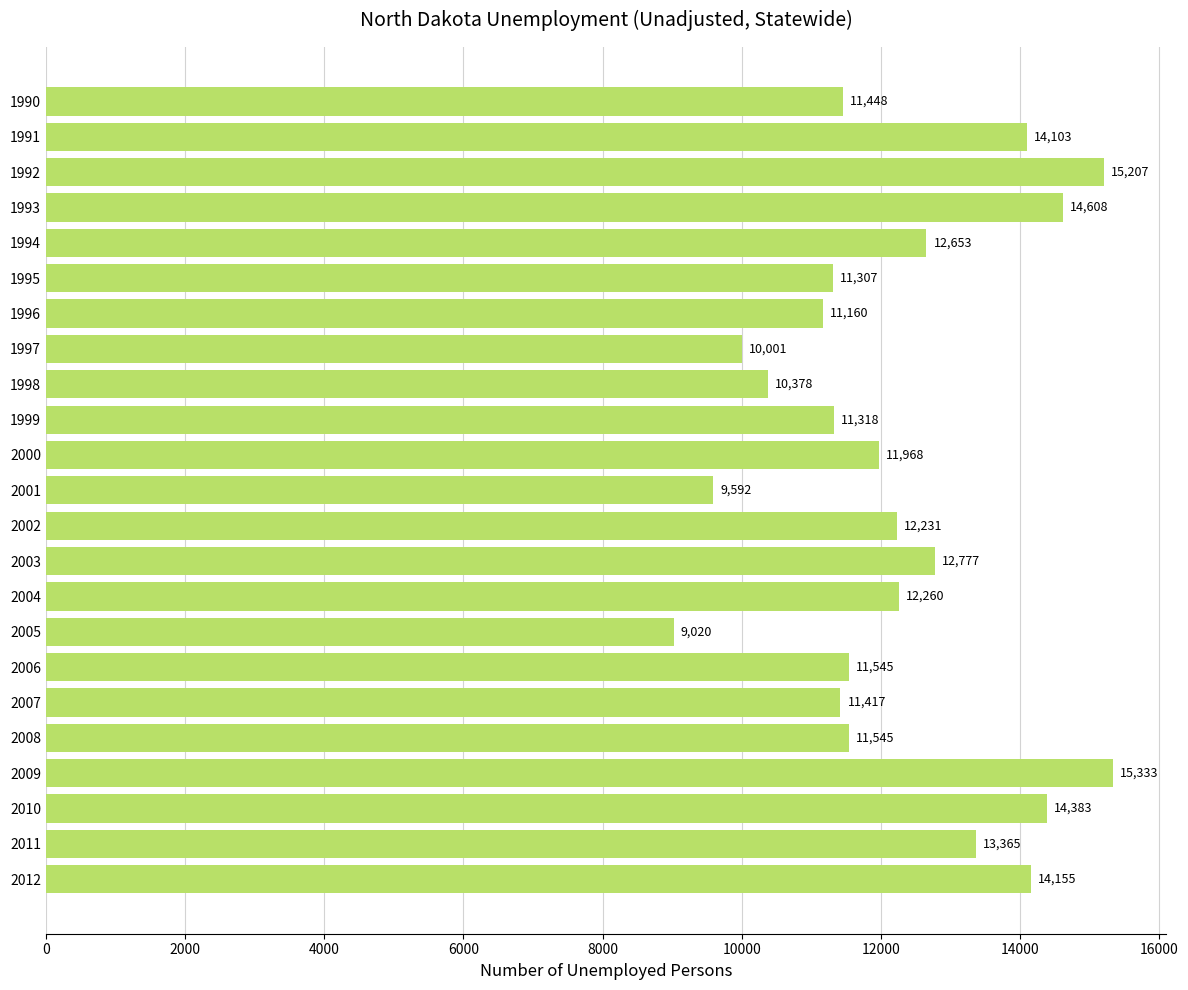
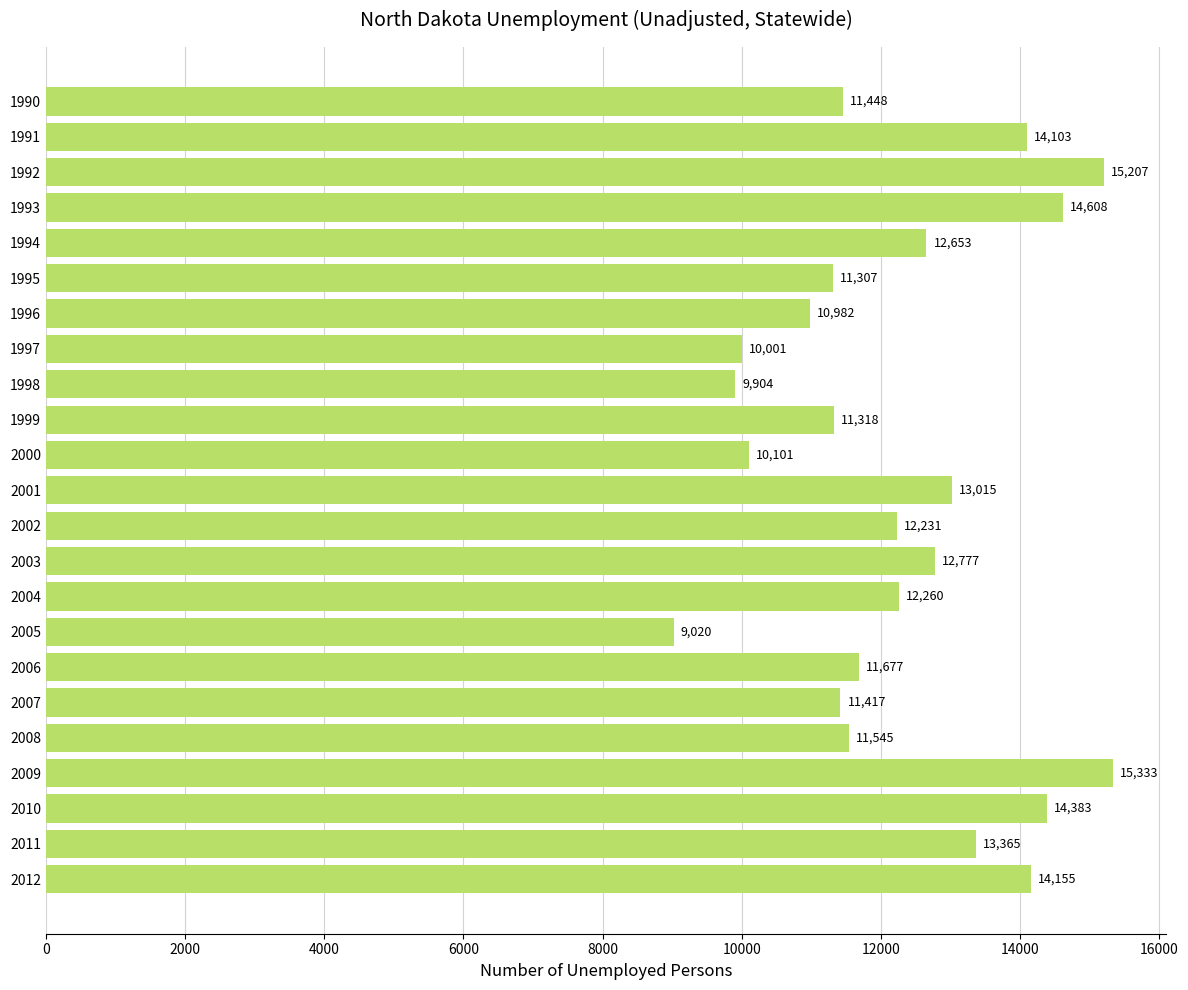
1996: 11,160 -> 10,982
1998: 10,378 -> 9,904
2000: 11,968 -> 10,101
2001: 9,592 -> 13,015
2006: 11,545 -> 11,677
